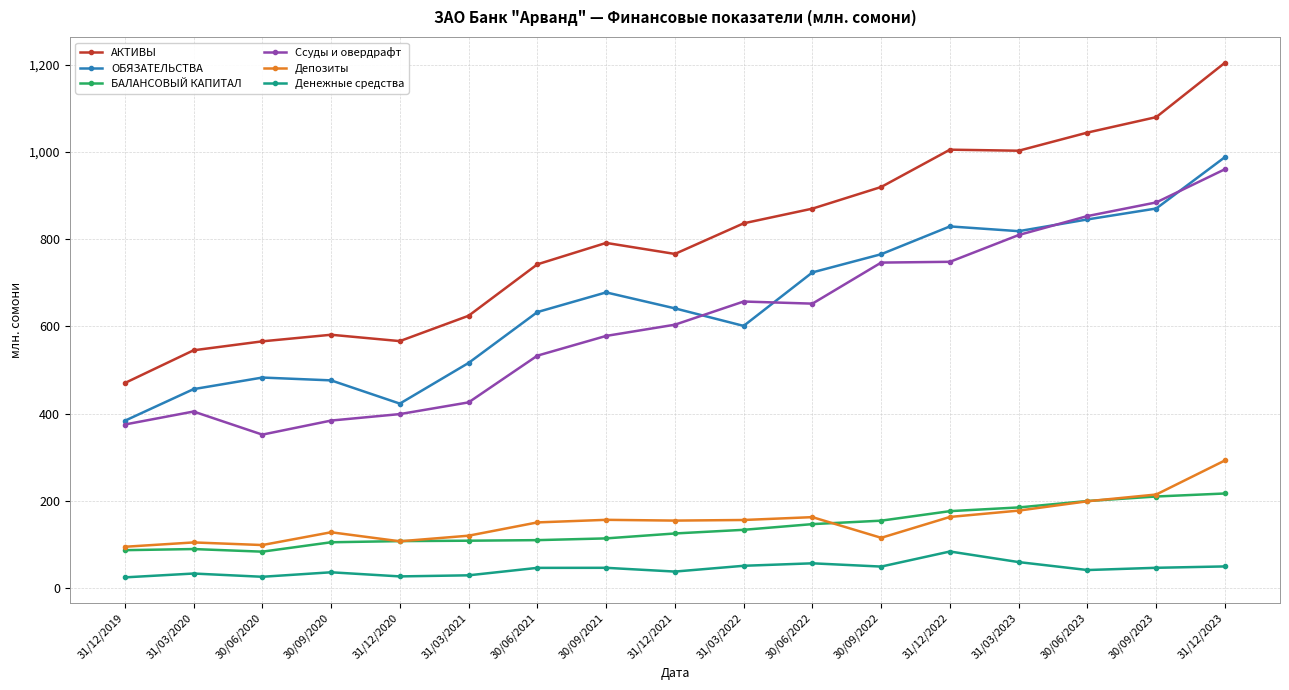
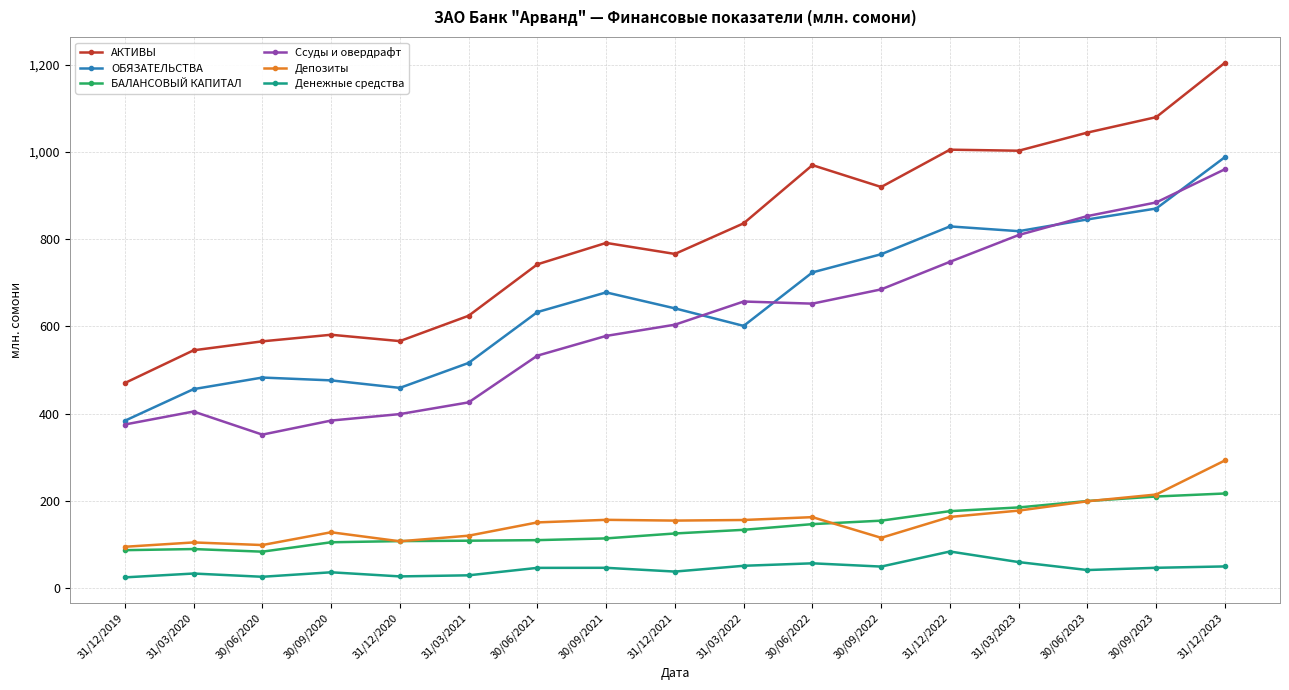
ОБЯЗАТЕЛЬСТВА, 31/12/2020: 420 -> 460
АКТИВЫ, 30/06/2022: 870 -> 970
Ссуды и овердрафт, 30/09/2022: 750 -> 680
